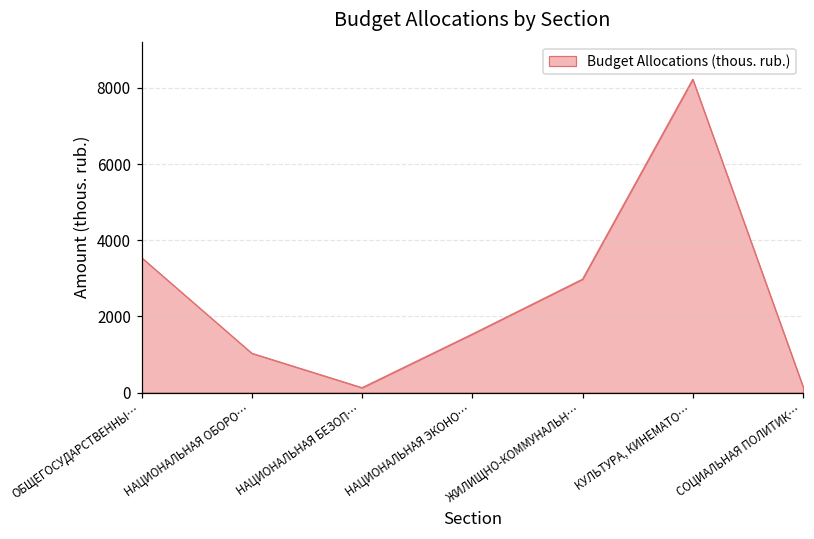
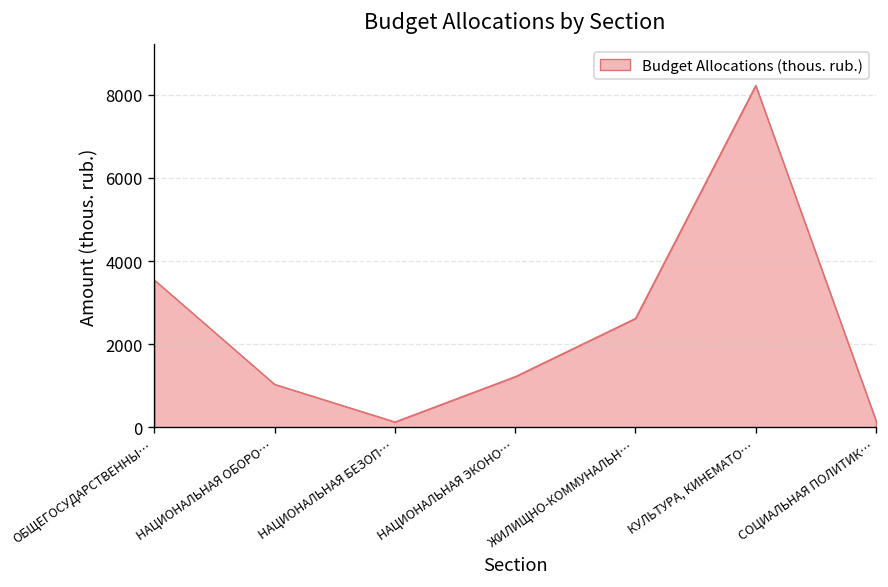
НАЦИОНАЛЬНАЯ ЭКОНО…: 1500 -> 1200
ЖИЛИЩНО-КОММУНАЛЬН…: 3000 -> 2600
